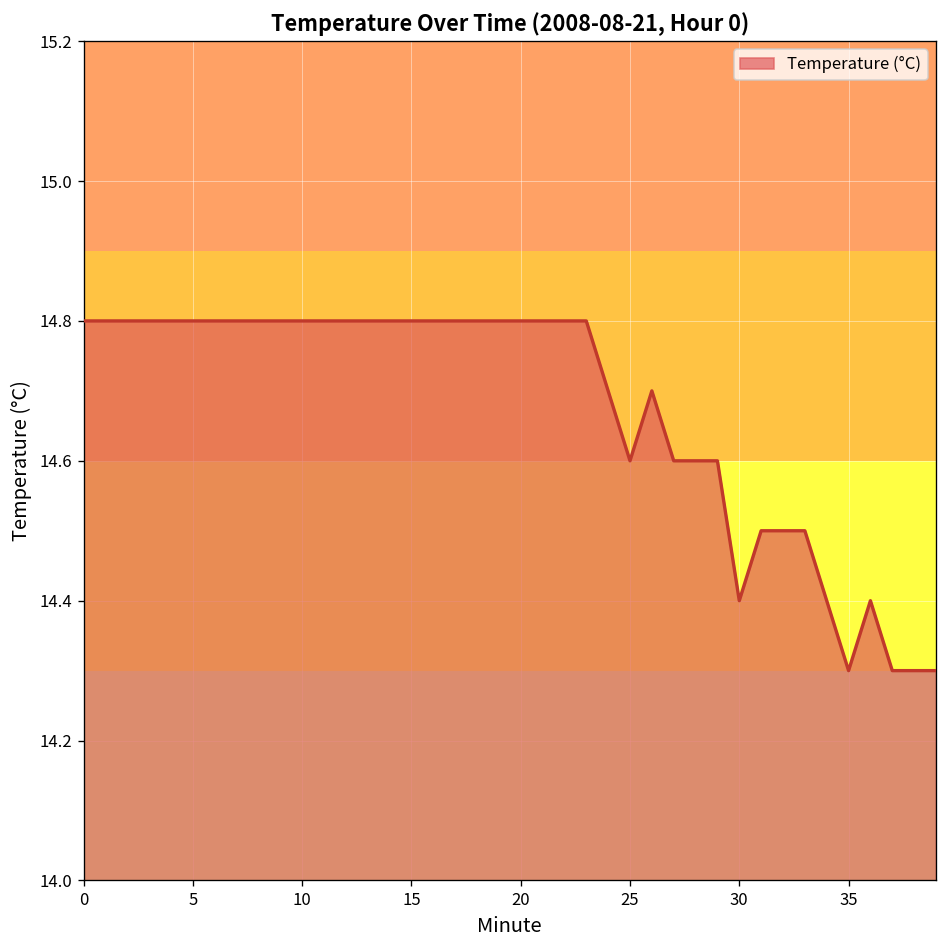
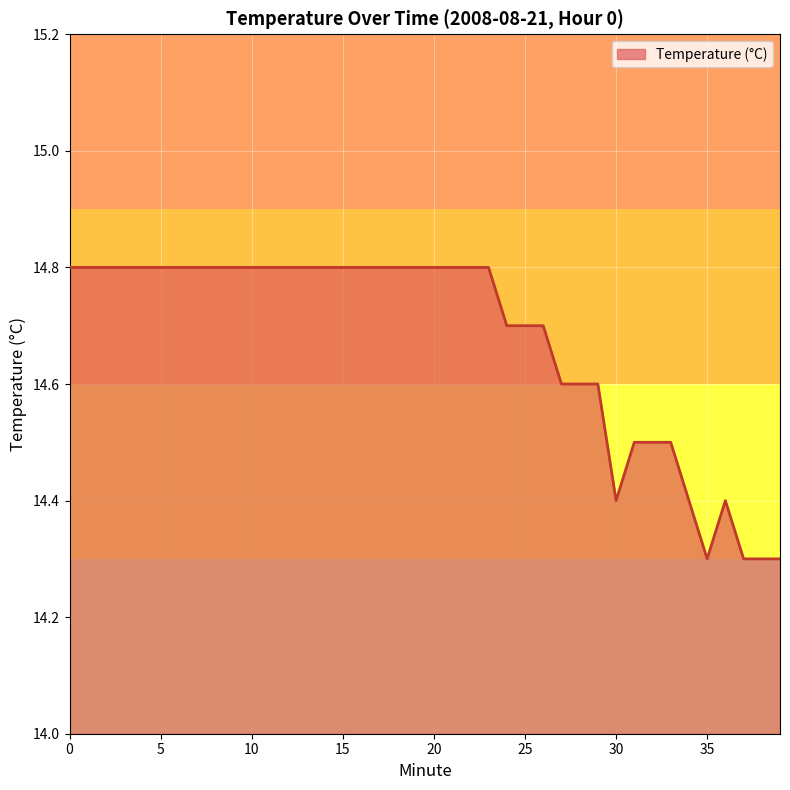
25: 14.6 -> 14.7
